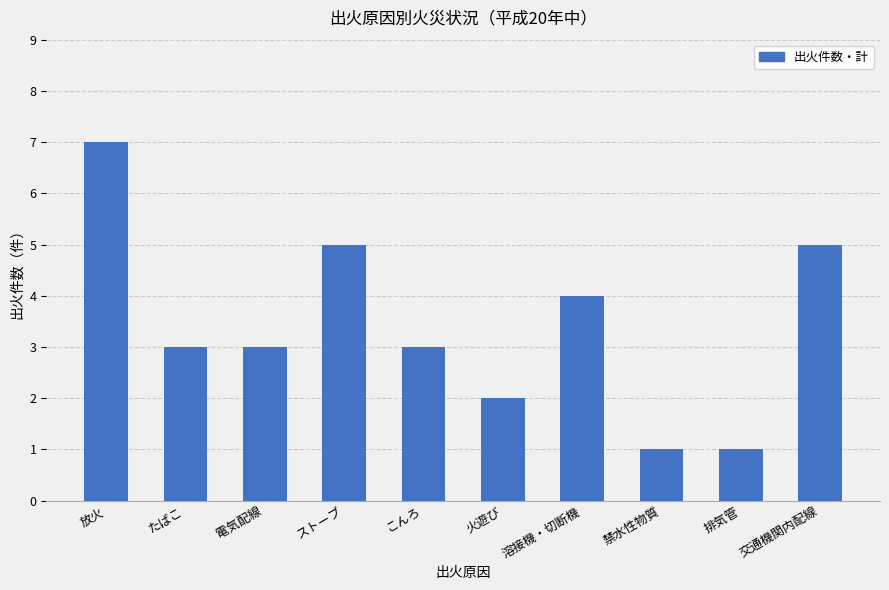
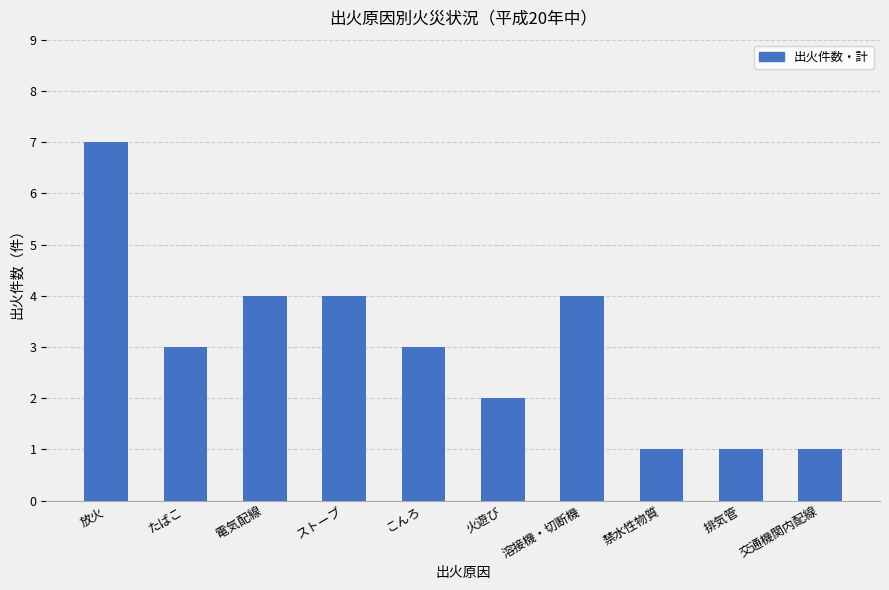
電気配線: 3 -> 4
ストーブ: 5 -> 4
交通機関内配線: 5 -> 1
